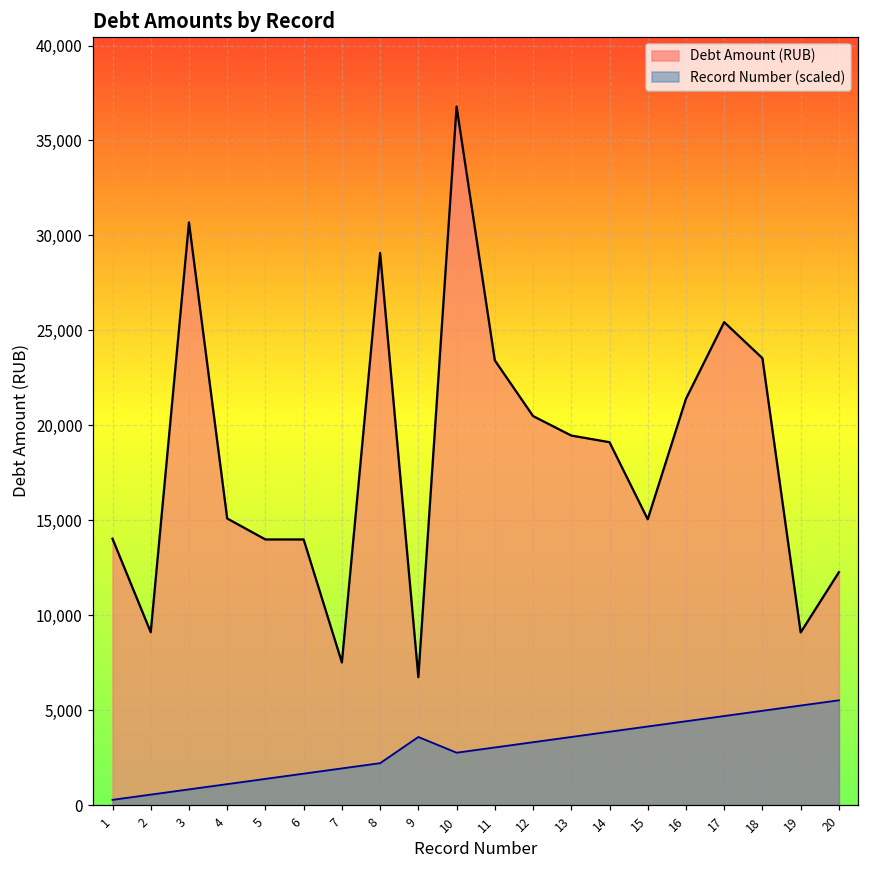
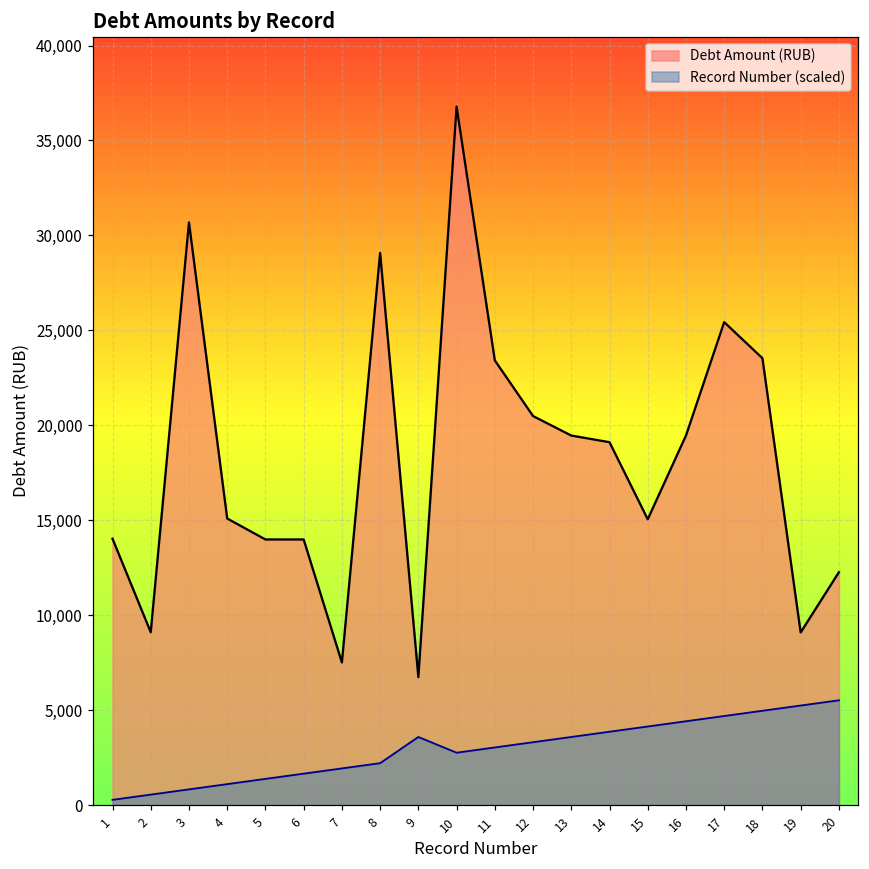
Debt Amount (RUB), 16: 21,400 -> 19,500
